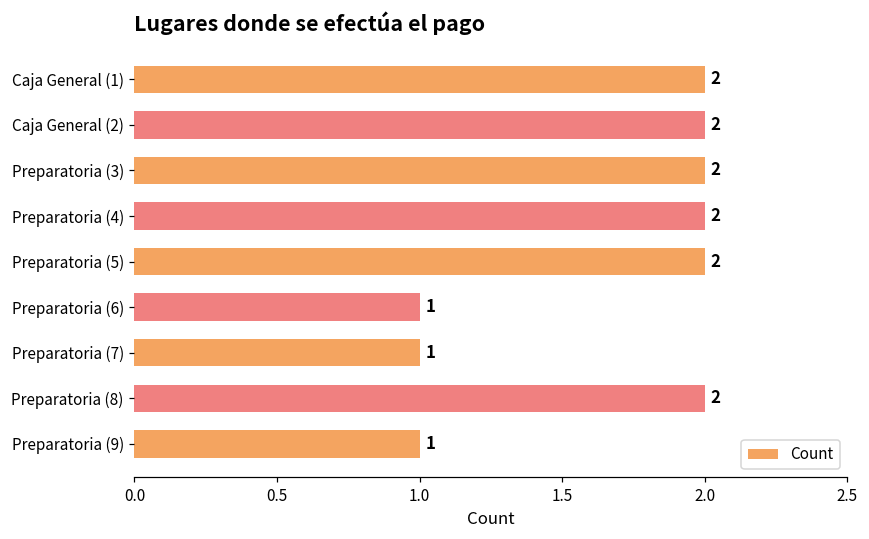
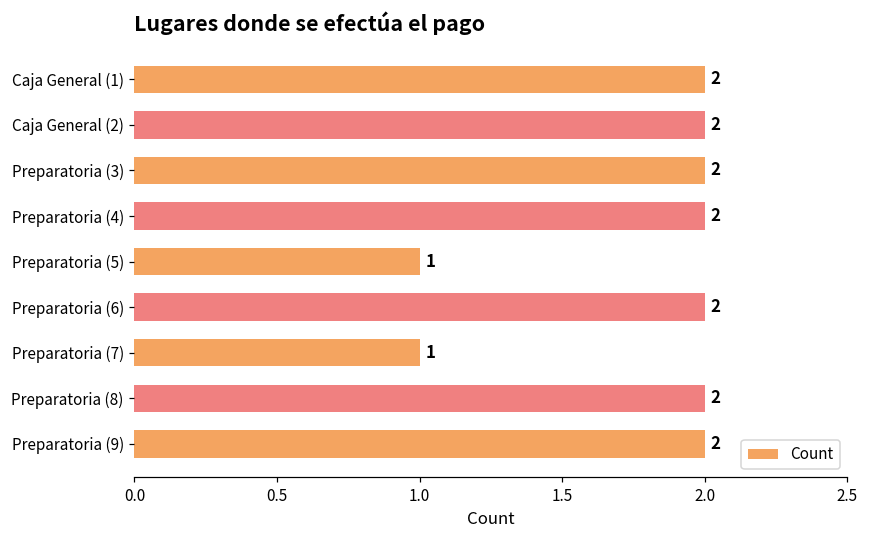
Preparatoria (5): 2 -> 1
Preparatoria (6): 1 -> 2
Preparatoria (9): 1 -> 2
